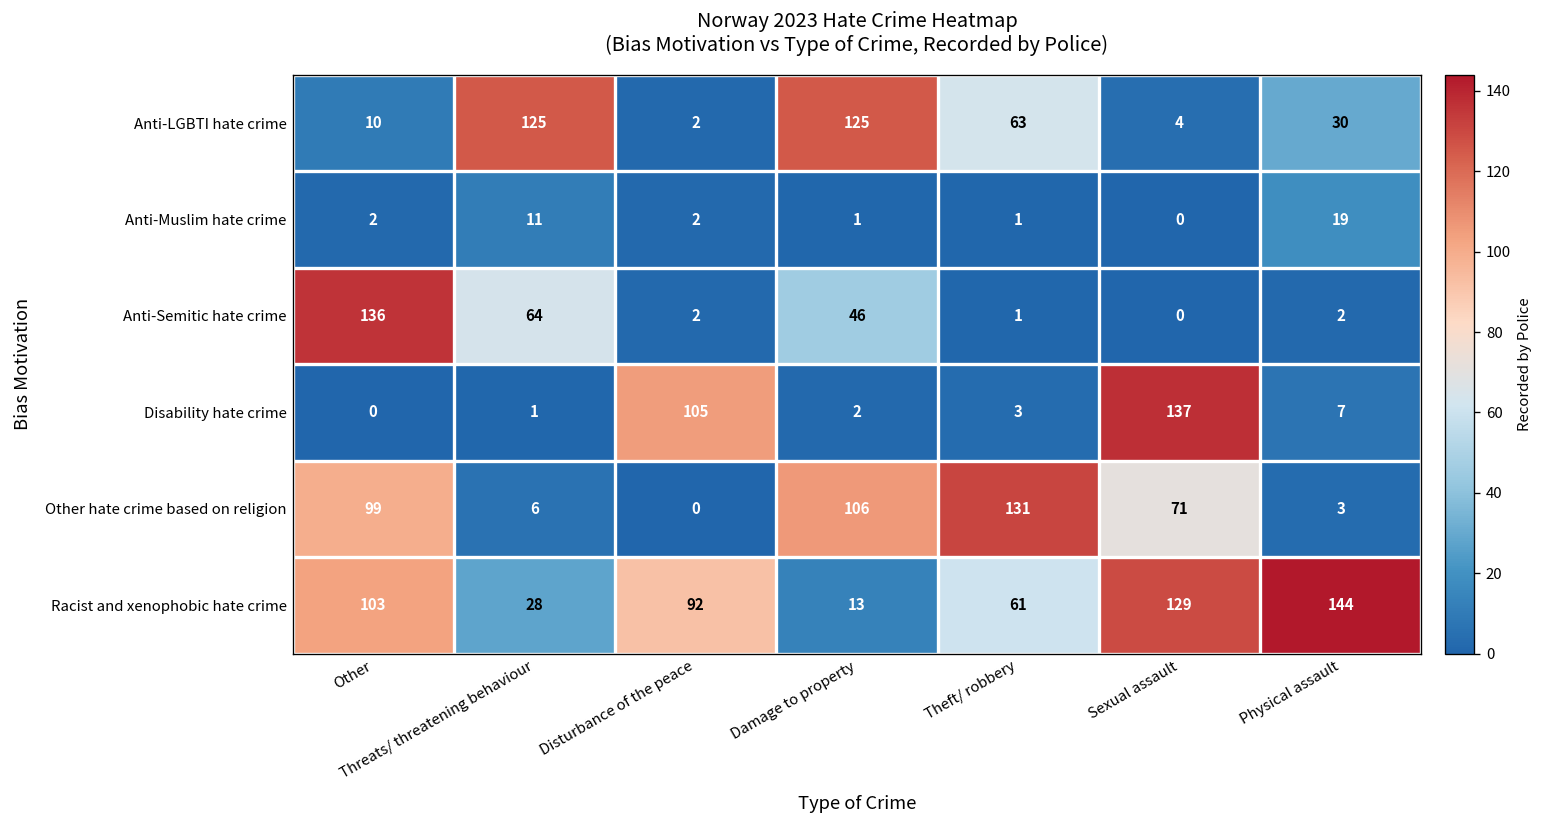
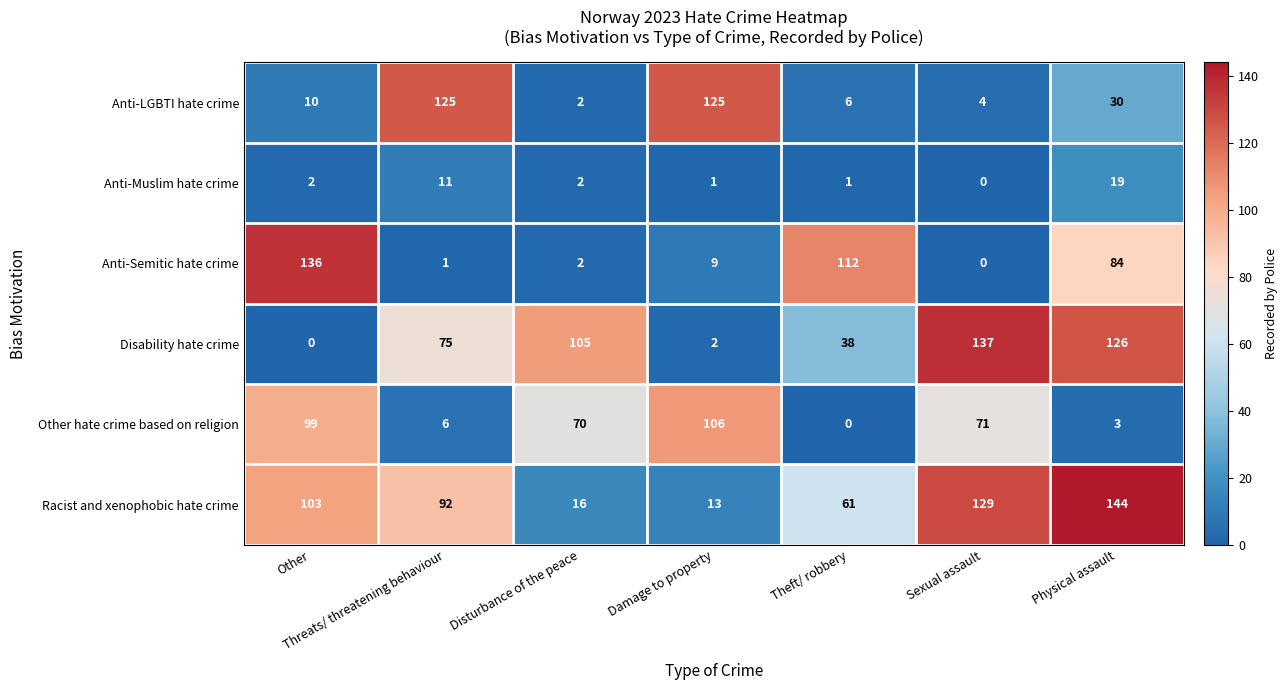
Anti-LGBTI hate crime, Theft/ robbery: 63 -> 6
Anti-Semitic hate crime, Threats/ threatening behaviour: 64 -> 1
Anti-Semitic hate crime, Damage to property: 46 -> 9
Anti-Semitic hate crime, Theft/ robbery: 1 -> 112
Anti-Semitic hate crime, Physical assault: 2 -> 84
Disability hate crime, Threats/ threatening behaviour: 1 -> 75
Disability hate crime, Theft/ robbery: 3 -> 38
Disability hate crime, Physical assault: 7 -> 126
Other hate crime based on religion, Disturbance of the peace: 0 -> 70
Other hate crime based on religion, Theft/ robbery: 131 -> 0
Racist and xenophobic hate crime, Threats/ threatening behaviour: 28 -> 92
Racist and xenophobic hate crime, Disturbance of the peace: 92 -> 16
